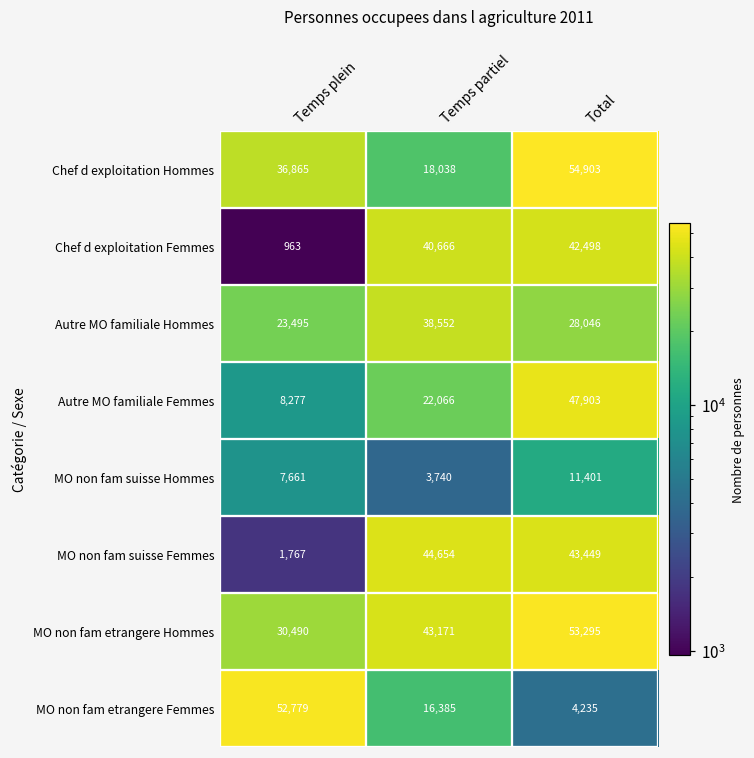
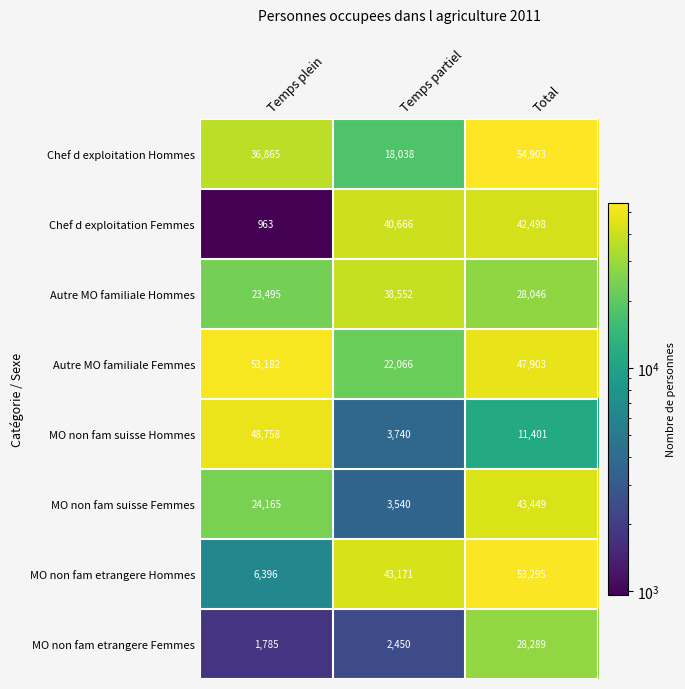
Autre MO familiale Femmes, Temps plein: 8,277 -> 53,182
MO non fam suisse Hommes, Temps plein: 7,661 -> 48,758
MO non fam suisse Femmes, Temps plein: 1,767 -> 24,165
MO non fam suisse Femmes, Temps partiel: 44,654 -> 3,540
MO non fam etrangere Hommes, Temps plein: 30,490 -> 6,396
MO non fam etrangere Femmes, Temps plein: 52,779 -> 1,785
MO non fam etrangere Femmes, Temps partiel: 16,385 -> 2,450
MO non fam etrangere Femmes, Total: 4,235 -> 28,289
